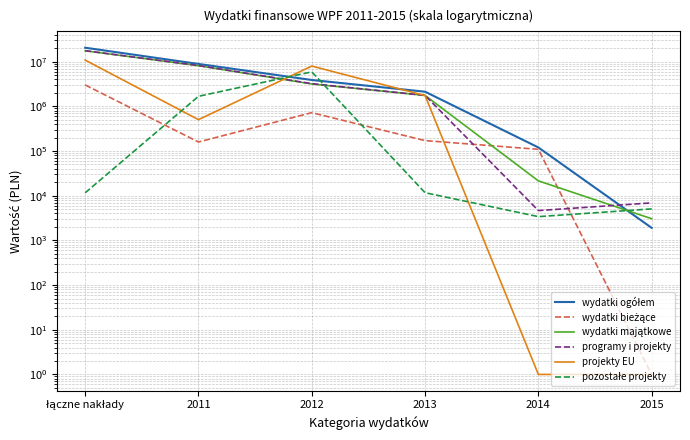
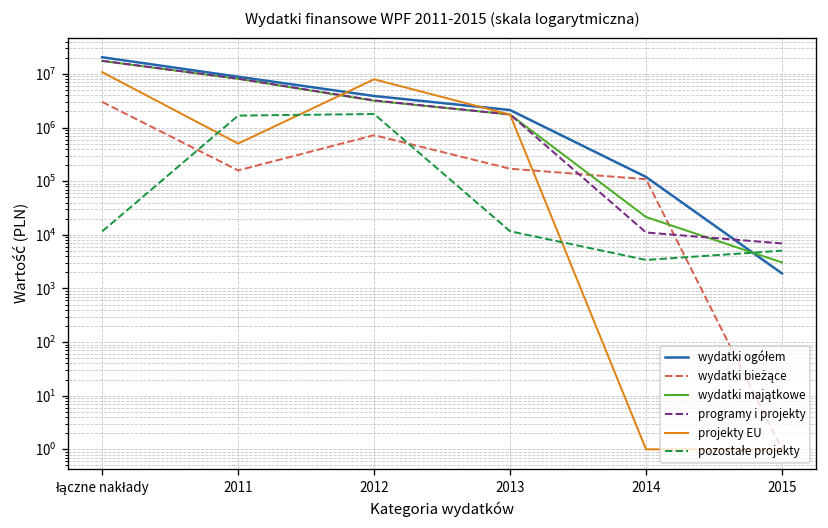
pozostałe projekty, 2012: 6000000 -> 1800000
programy i projekty, 2014: 5000 -> 11000
